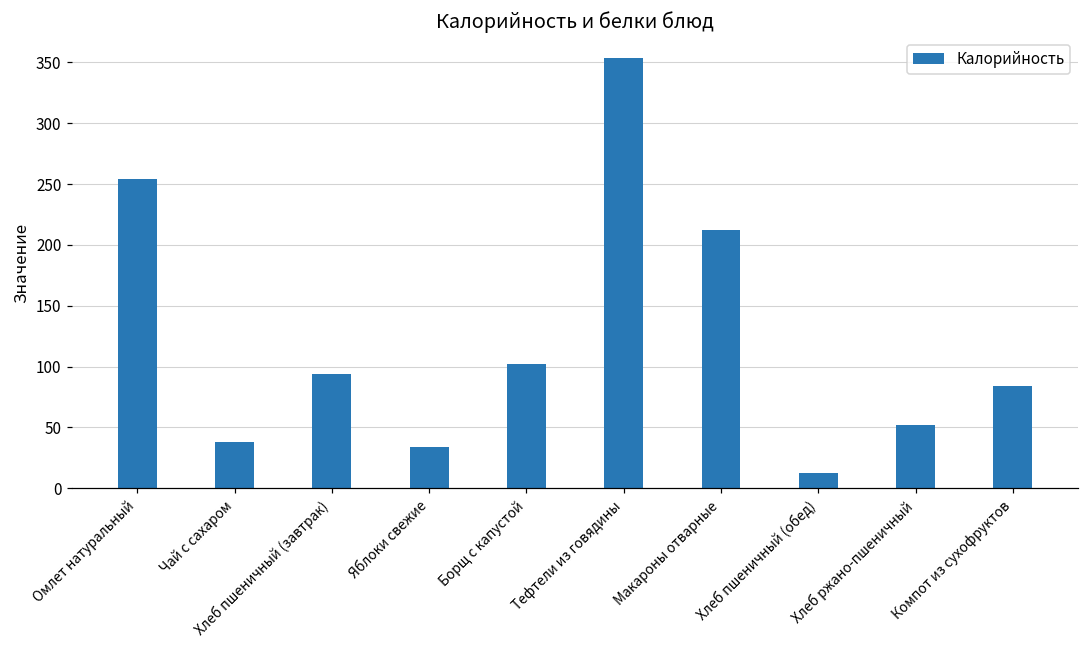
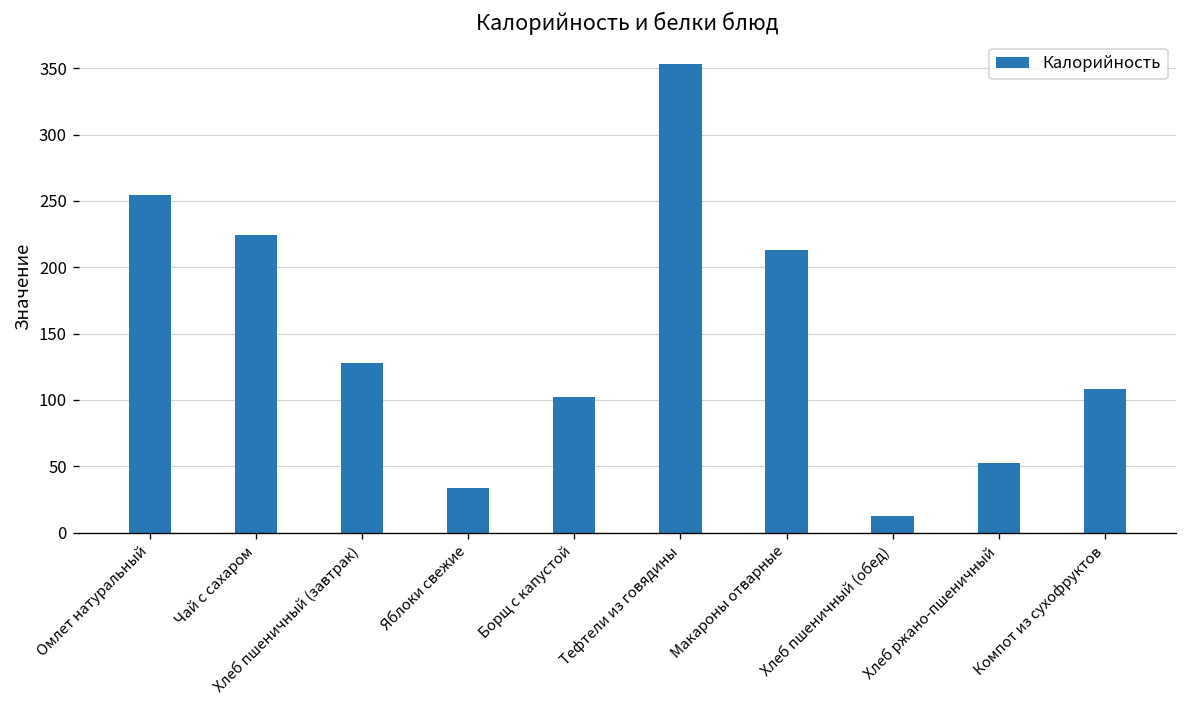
Чай с сахаром: 38 -> 224
Хлеб пшеничный (завтрак): 94 -> 128
Компот из сухофруктов: 84 -> 108
